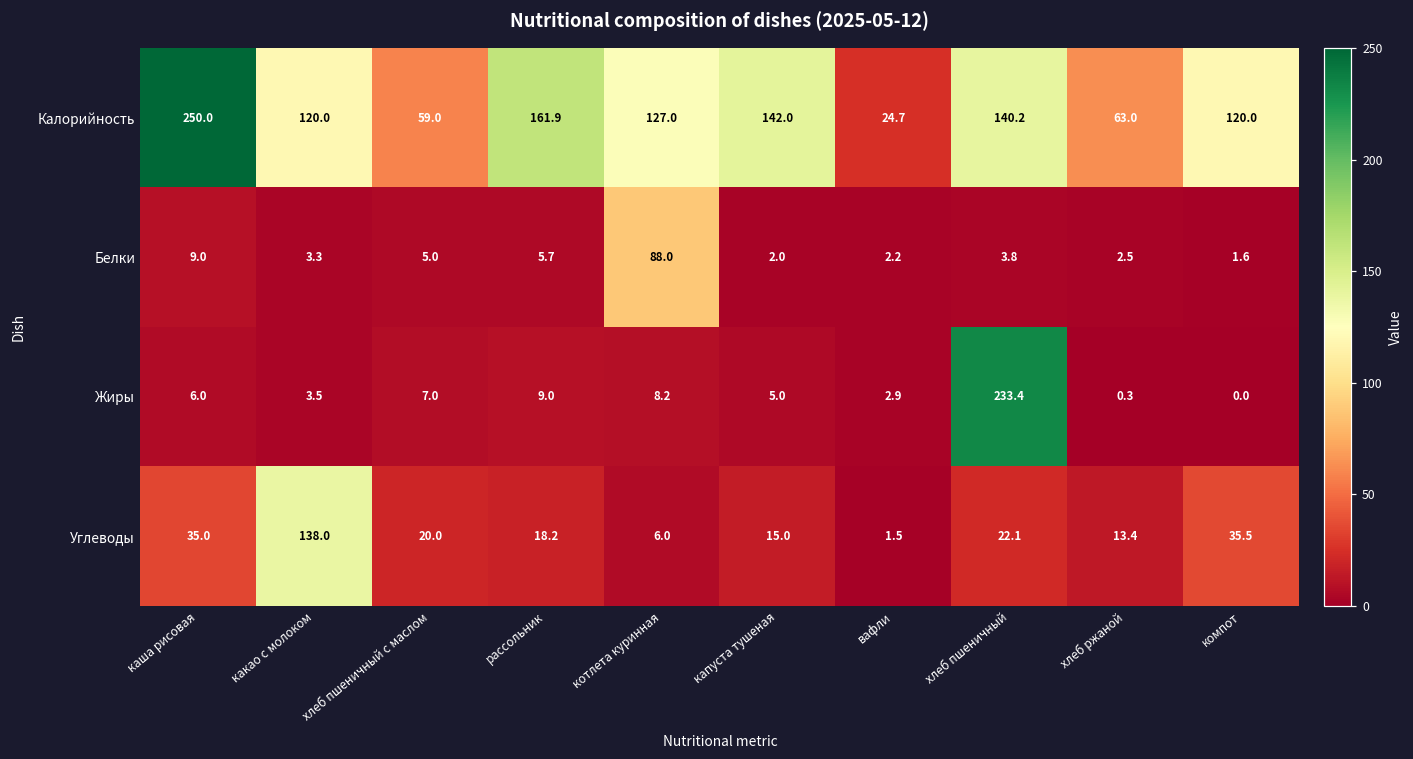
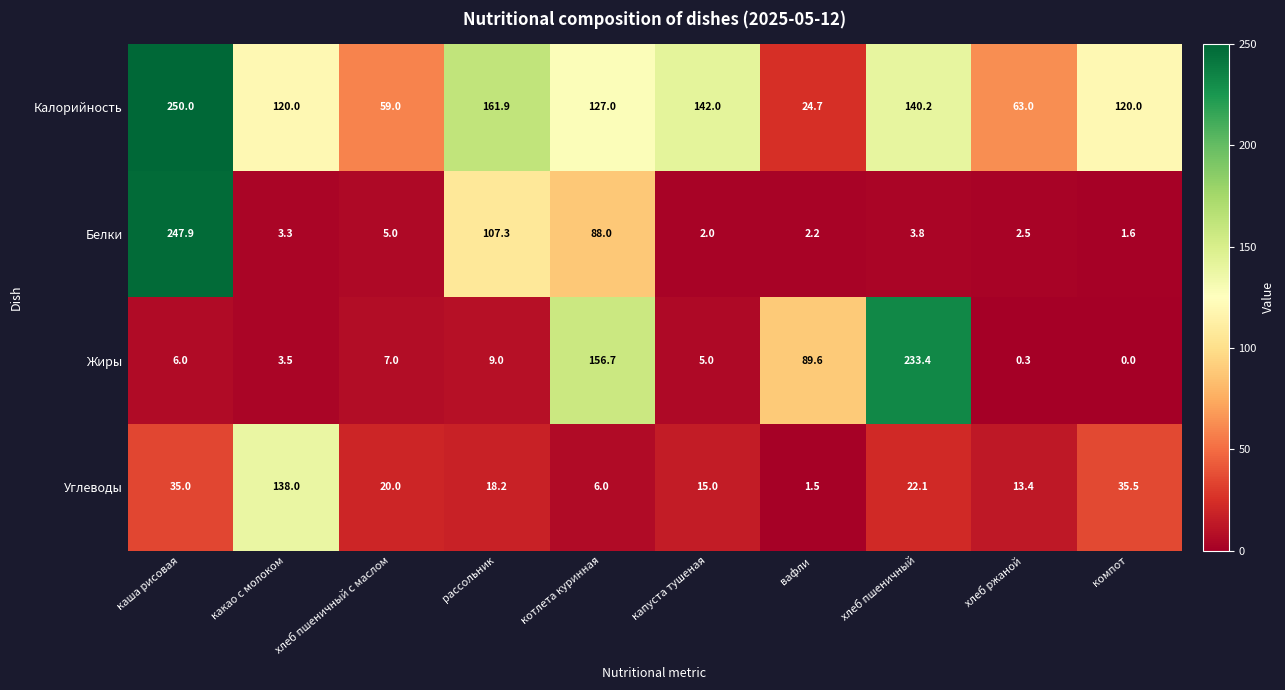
Белки, каша рисовая: 9.0 -> 247.9
Белки, рассольник: 5.7 -> 107.3
Жиры, котлета куринная: 8.2 -> 156.7
Жиры, вафли: 2.9 -> 89.6
